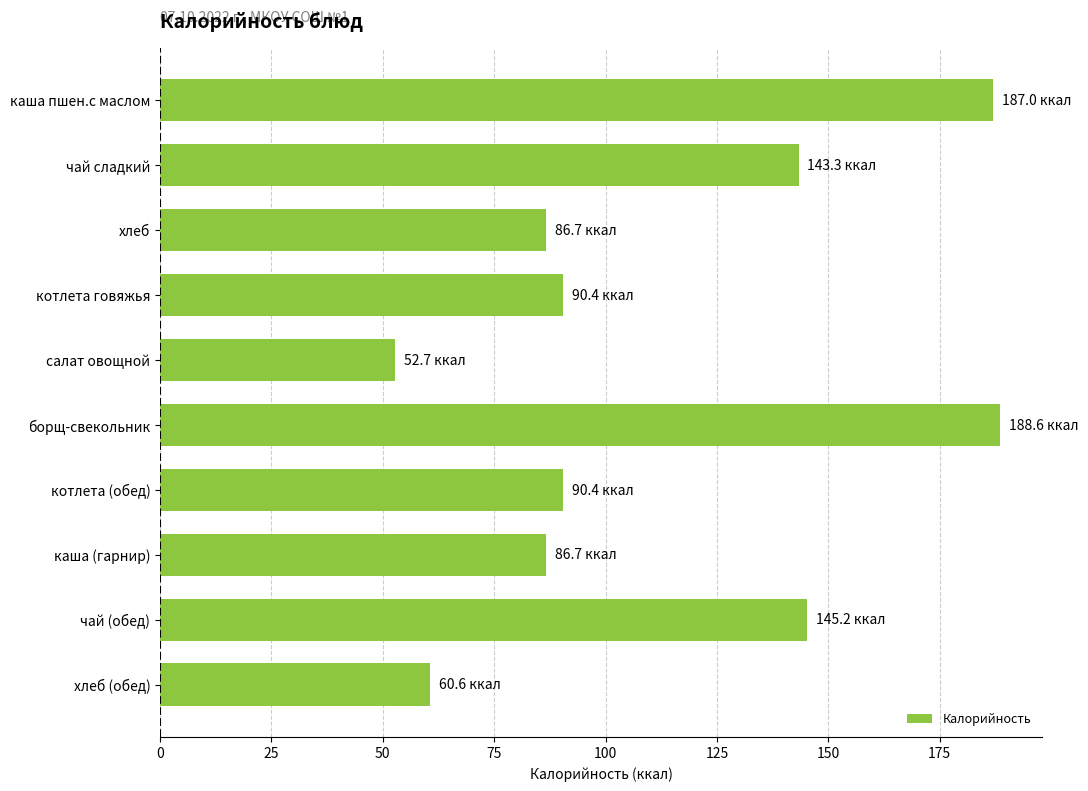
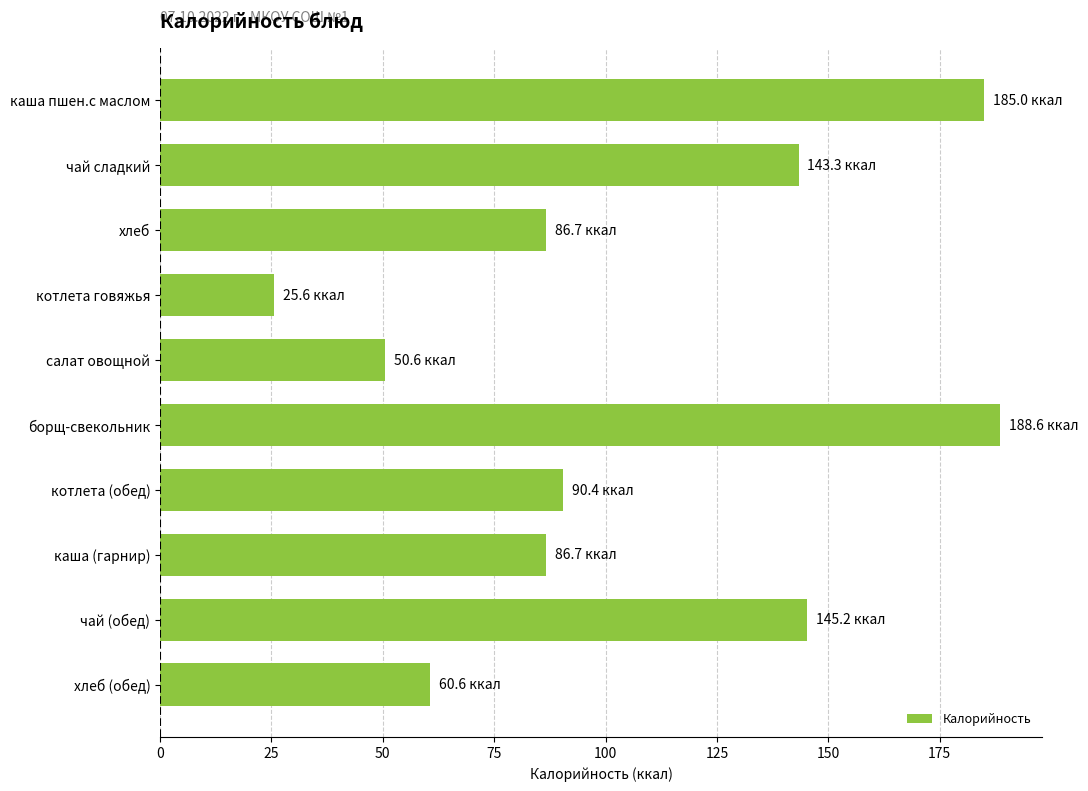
каша пшен.с маслом: 187.0 -> 185.0
котлета говяжья: 90.4 -> 25.6
салат овощной: 52.7 -> 50.6
